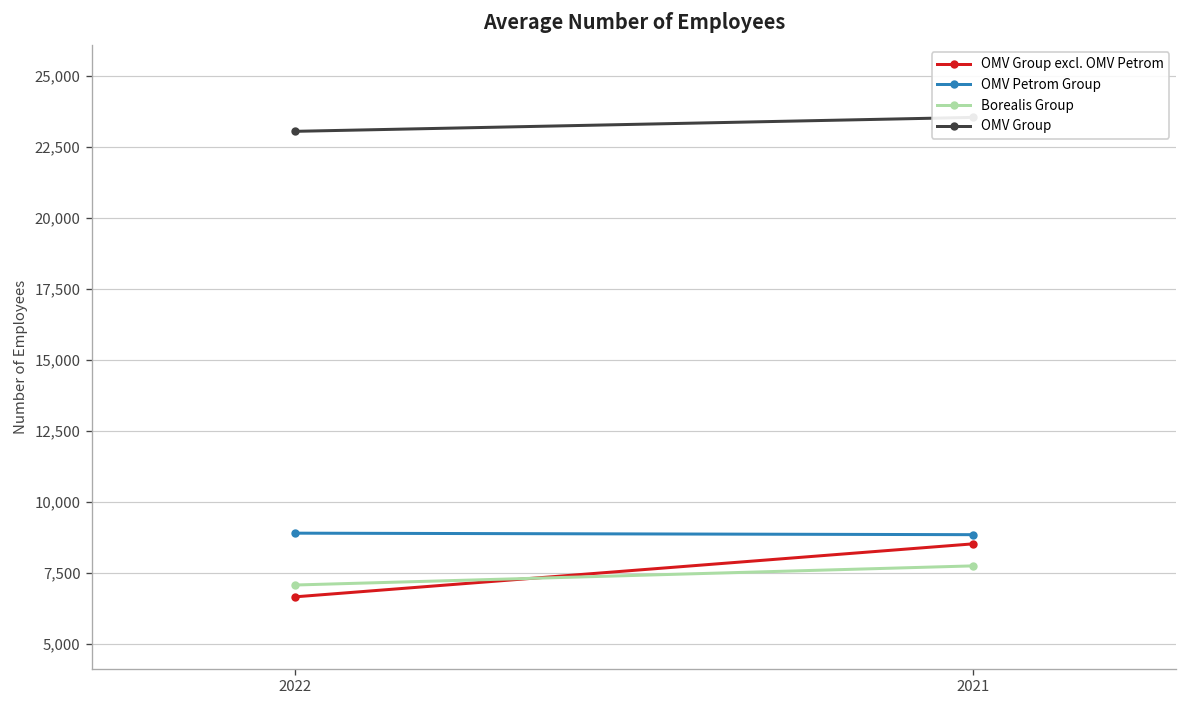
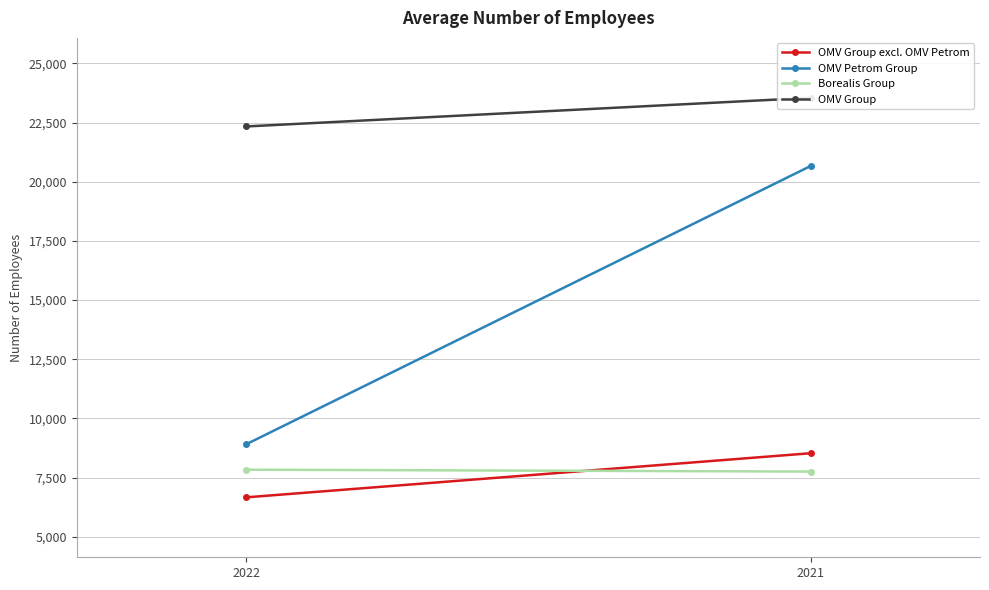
Borealis Group, 2022: 7,100 -> 7,800
OMV Group, 2022: 23,100 -> 22,300
OMV Petrom Group, 2021: 8,900 -> 20,700
